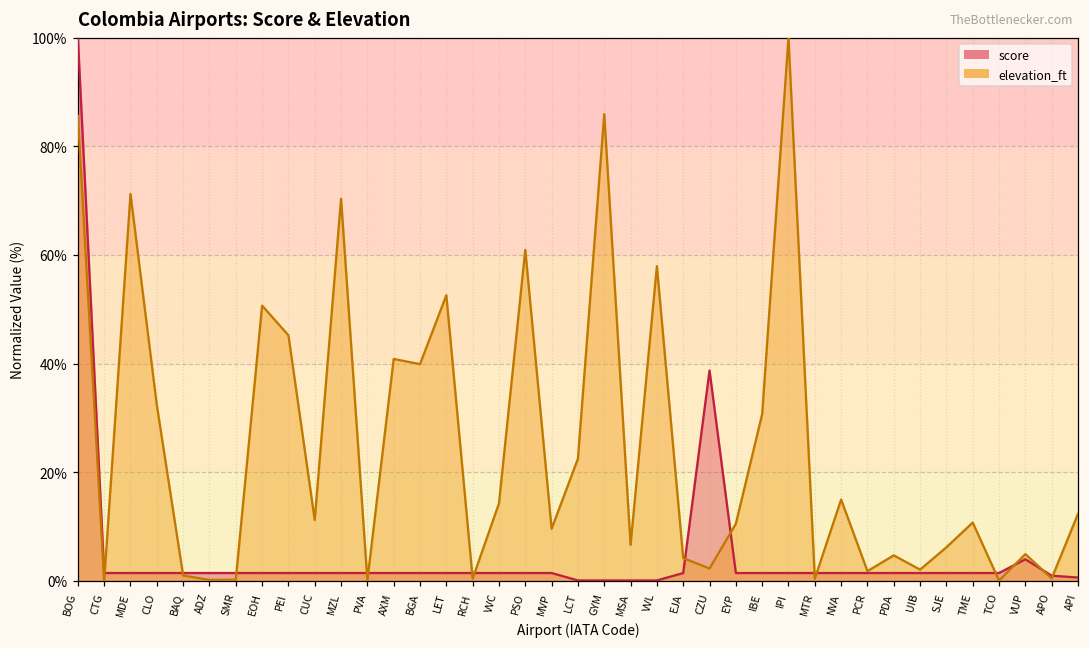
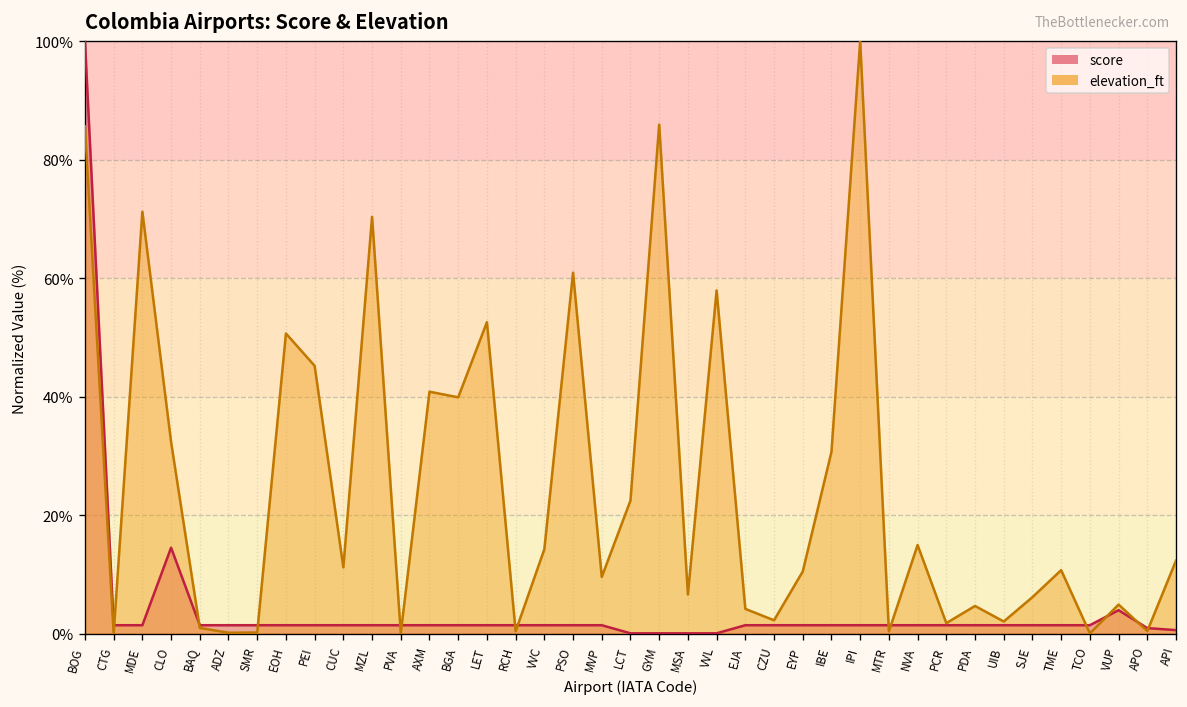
score, CLO: 1% -> 15%
score, CZU: 39% -> 1%
